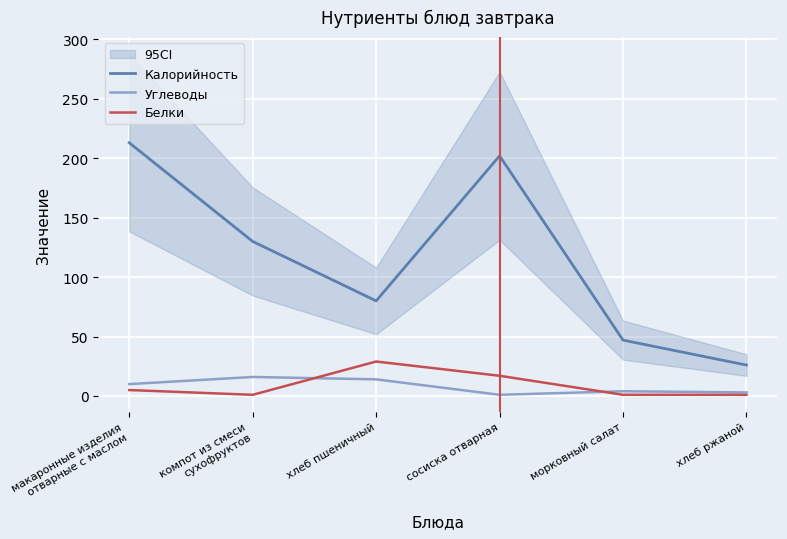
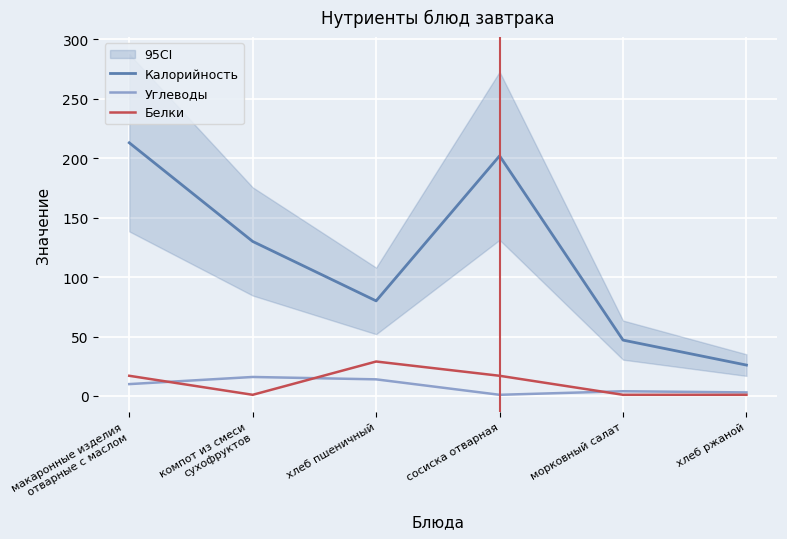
Белки, макаронные изделия отварные с маслом: 5 -> 17
